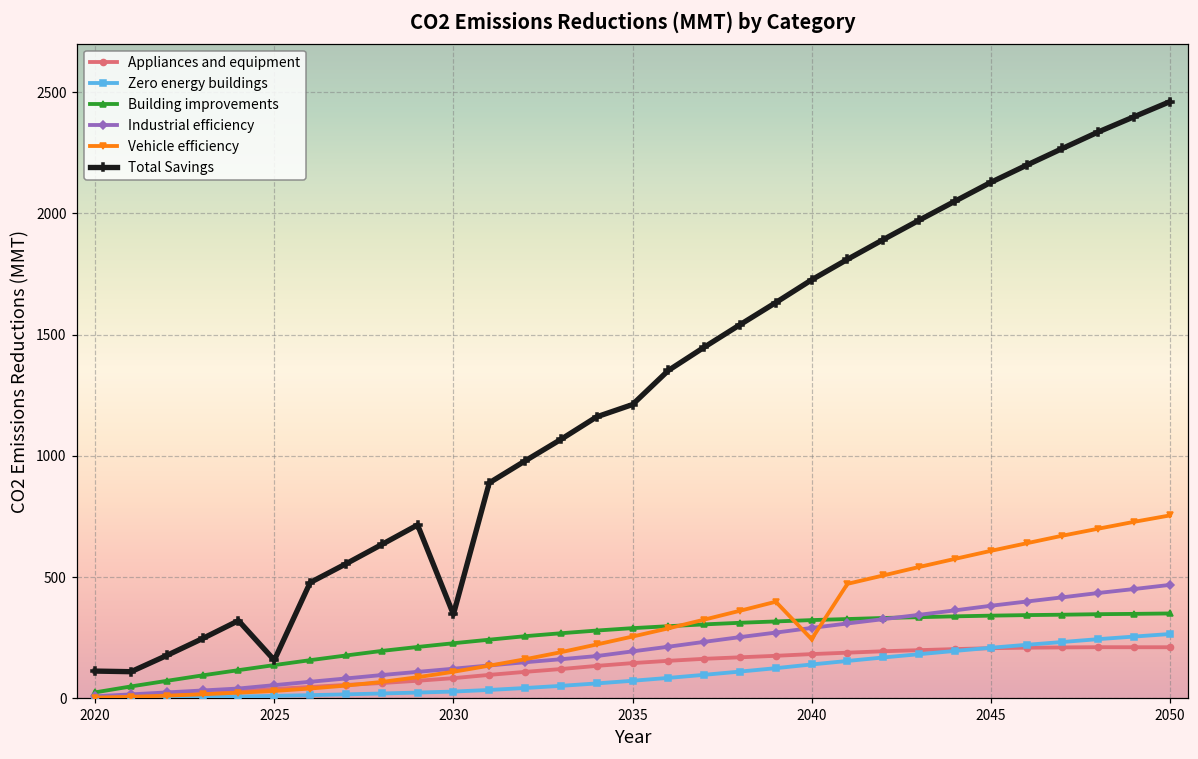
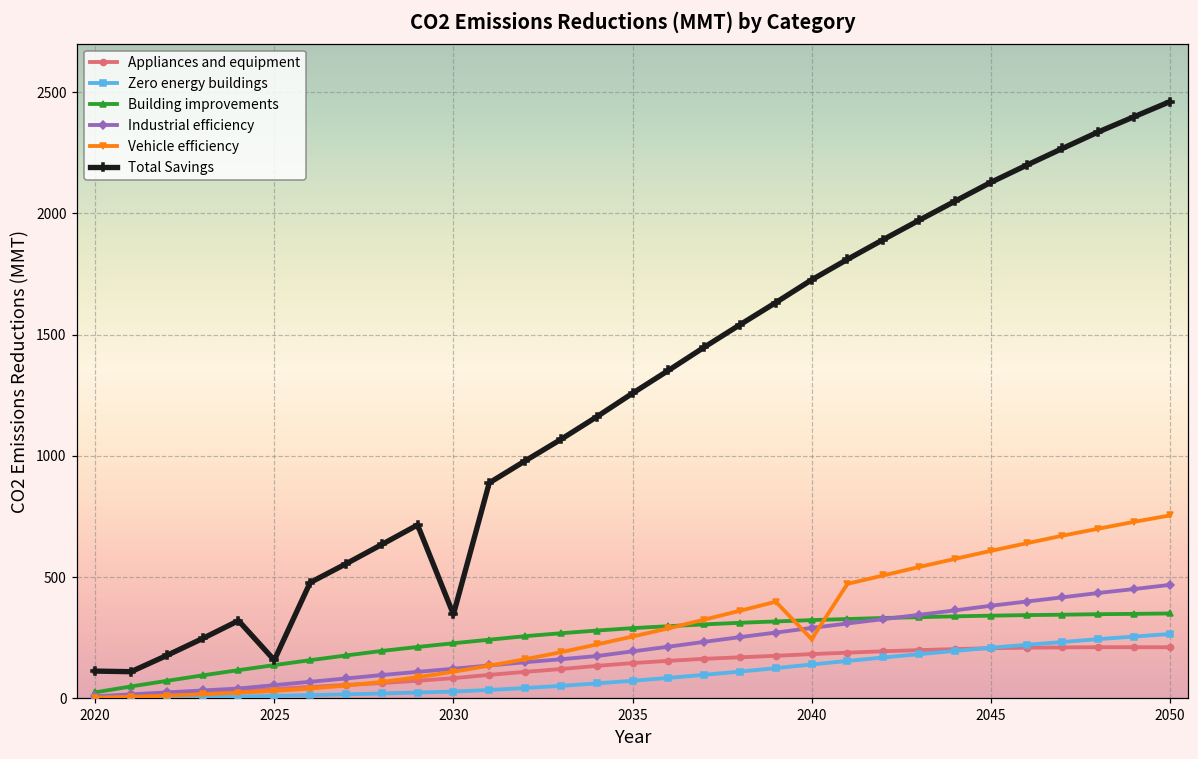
Total Savings, 2035: 1210 -> 1260
